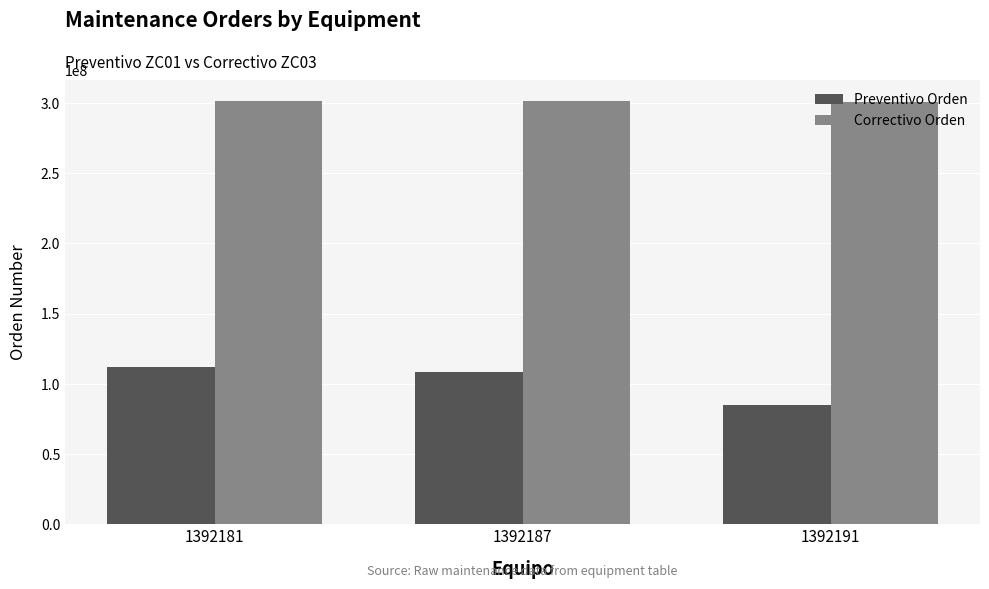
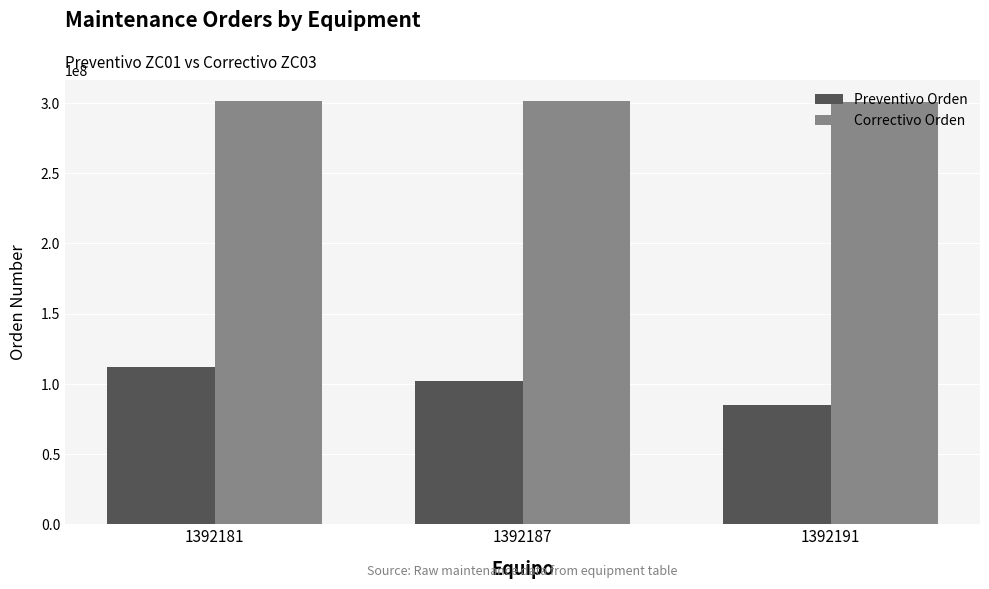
Preventivo Orden, 1392187: 108000000 -> 102000000
